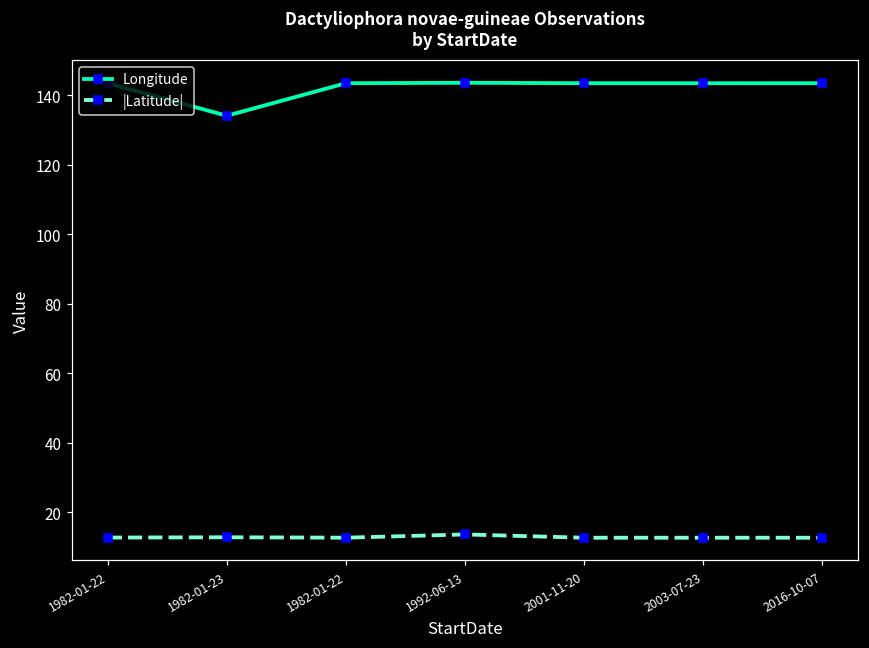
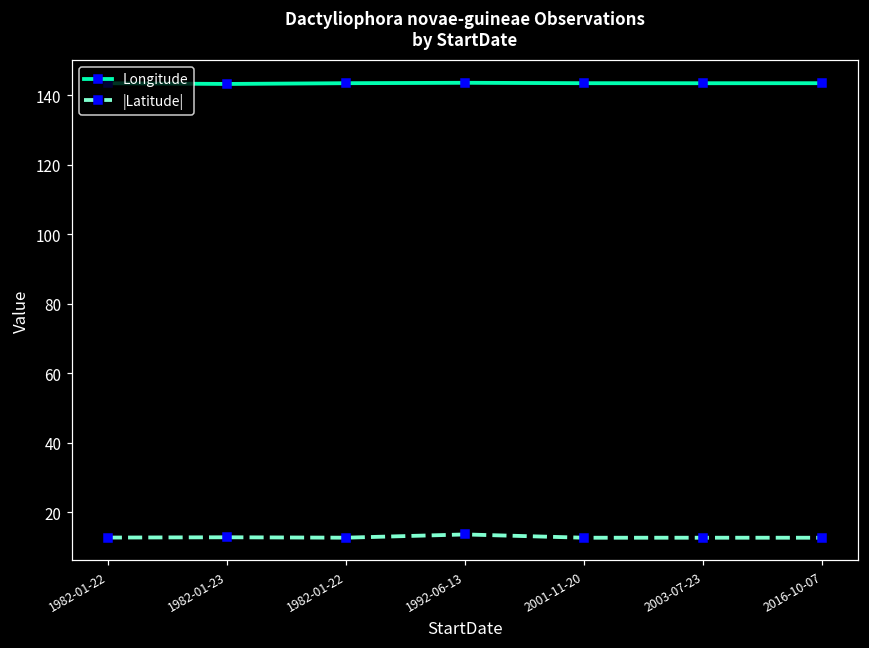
Longitude, 1982-01-23: 134 -> 143
